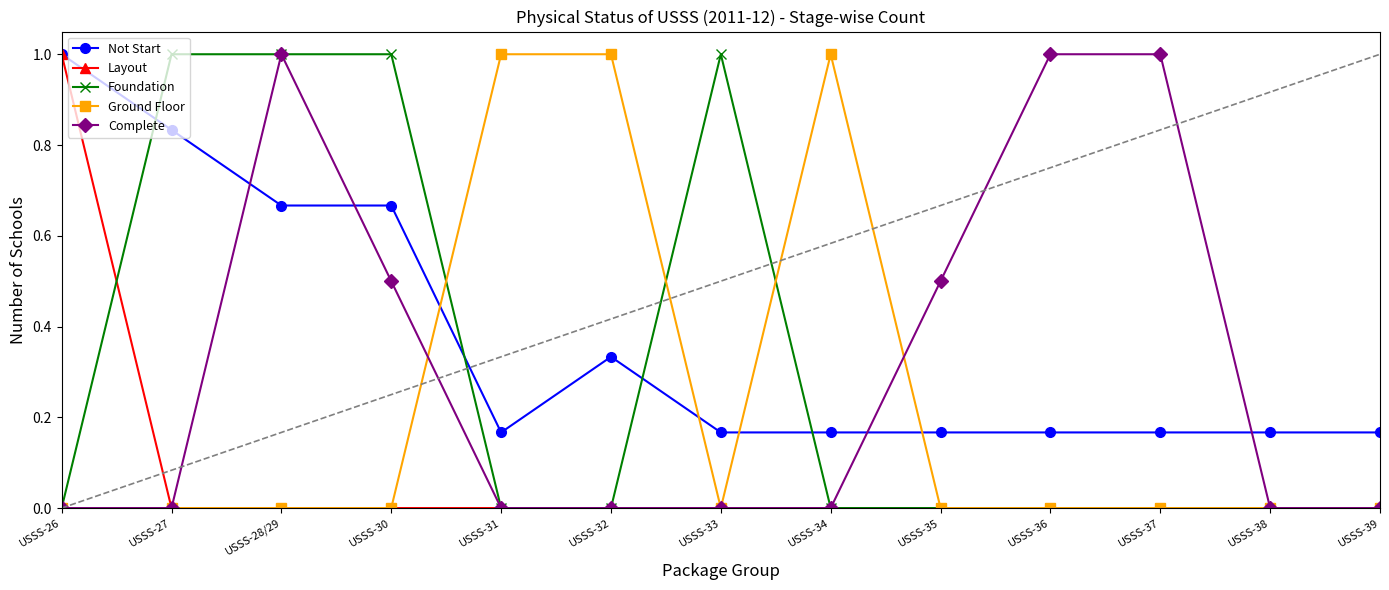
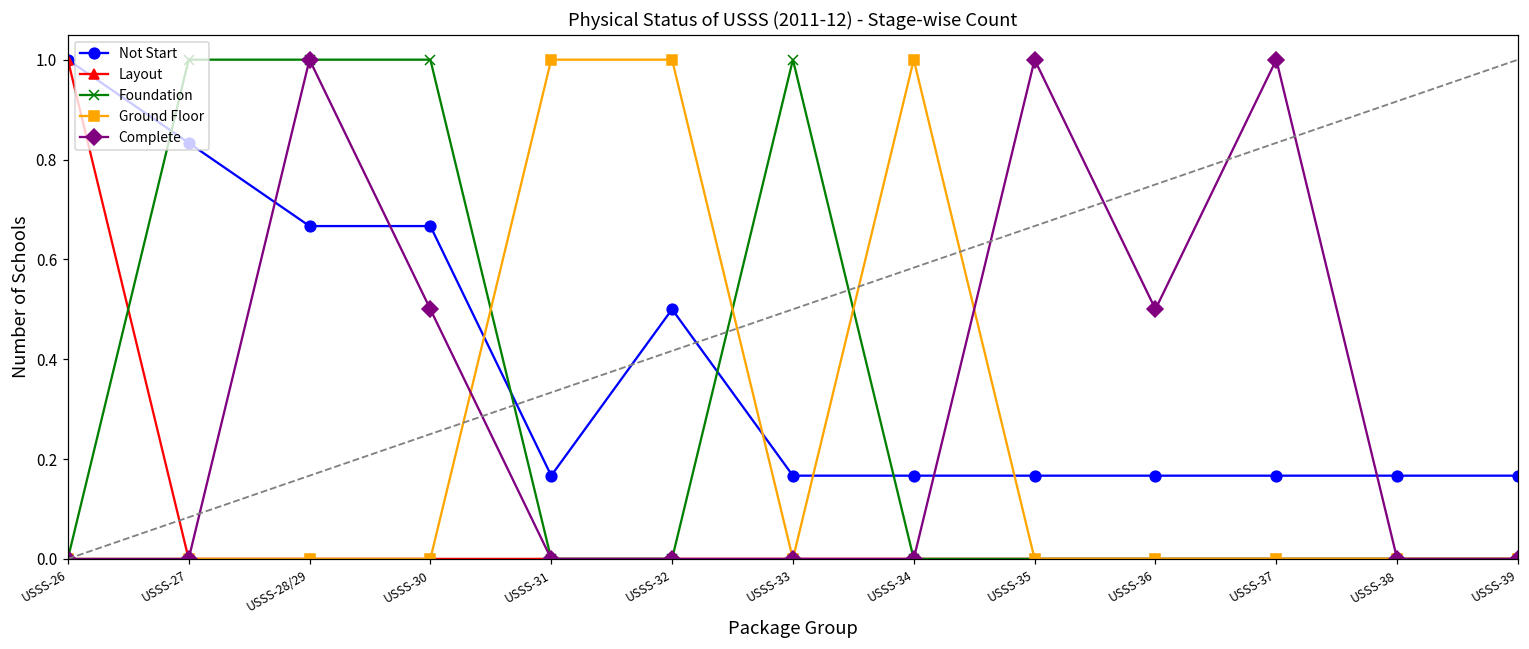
Not Start, USSS-32: 0.33 -> 0.50
Complete, USSS-35: 0.50 -> 1.00
Complete, USSS-36: 1.00 -> 0.50
